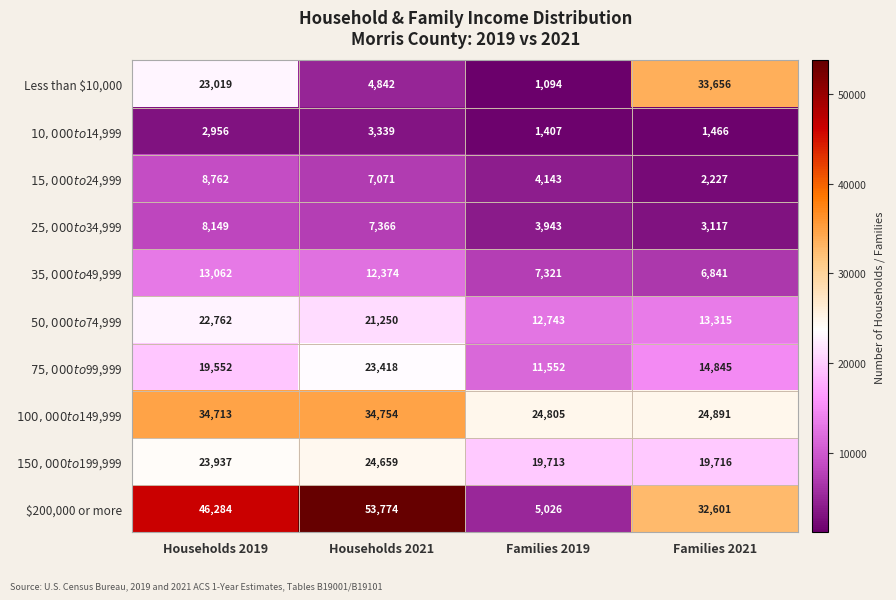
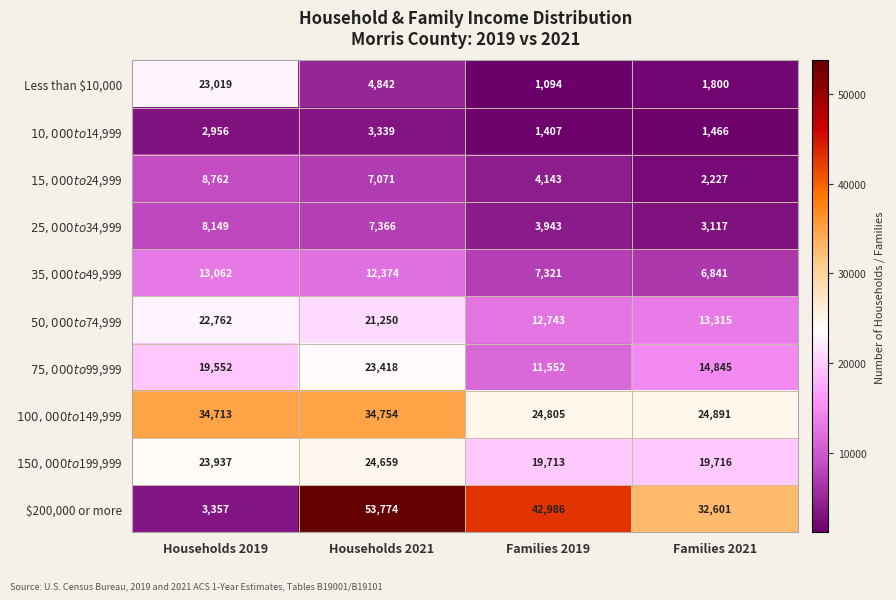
Less than $10,000, Families 2021: 33,656 -> 1,800
$200,000 or more, Households 2019: 46,284 -> 3,357
$200,000 or more, Families 2019: 5,026 -> 42,986
